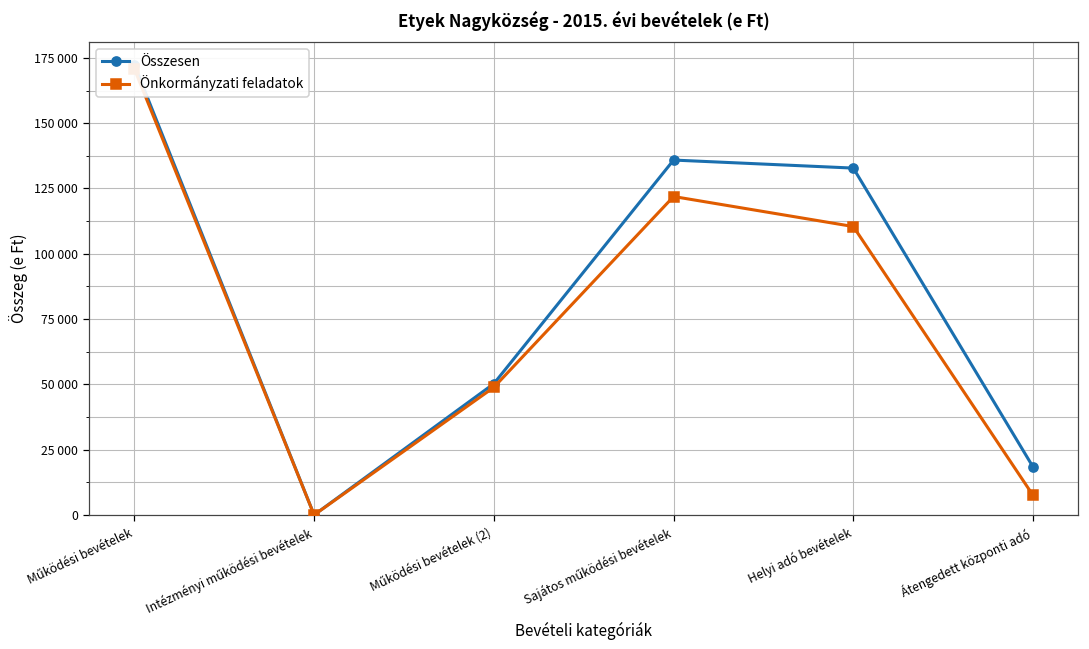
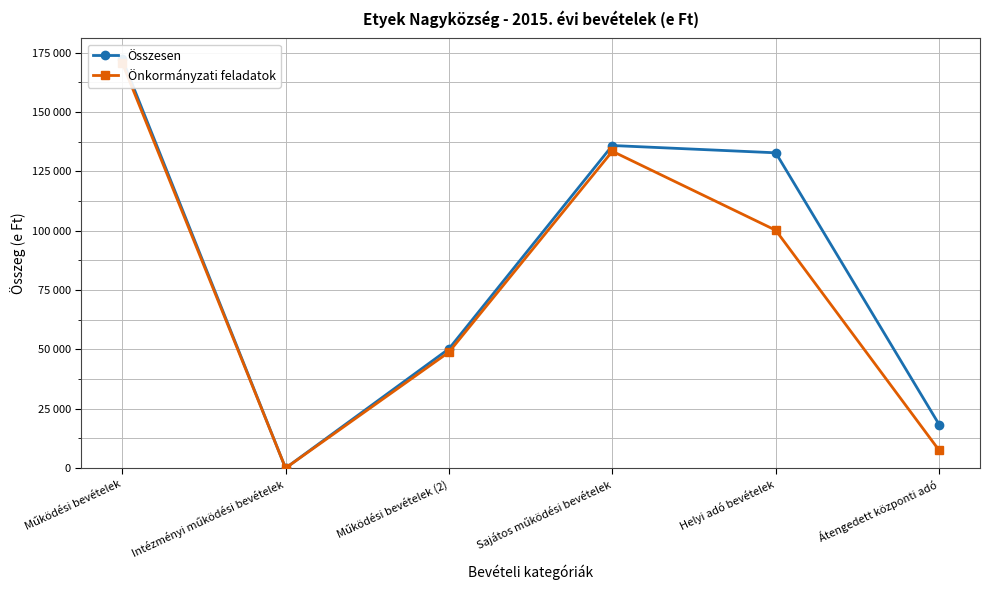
Önkormányzati feladatok, Sajátos működési bevételek: 122000 -> 133000
Önkormányzati feladatok, Helyi adó bevételek: 110000 -> 100000
